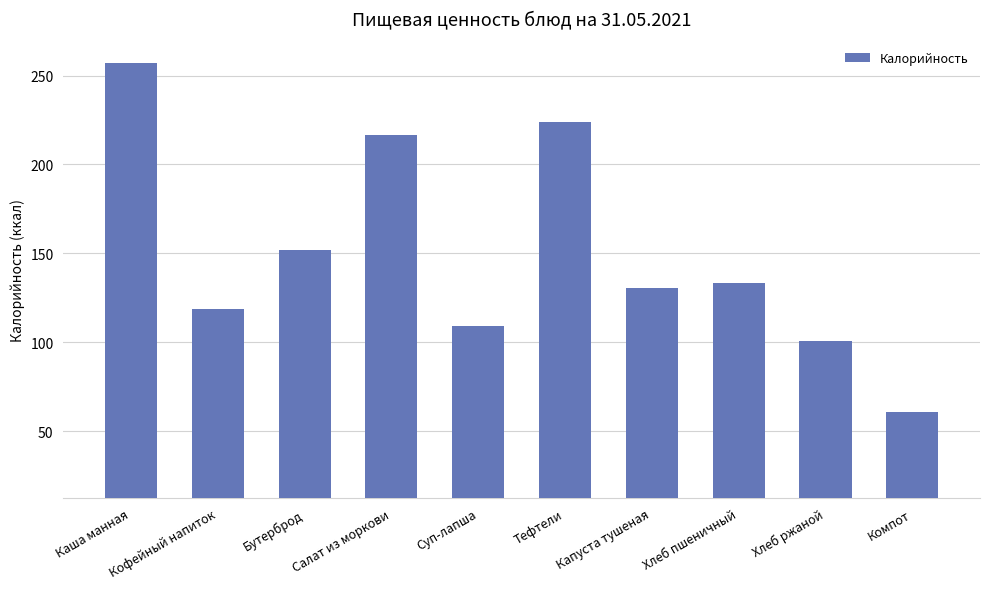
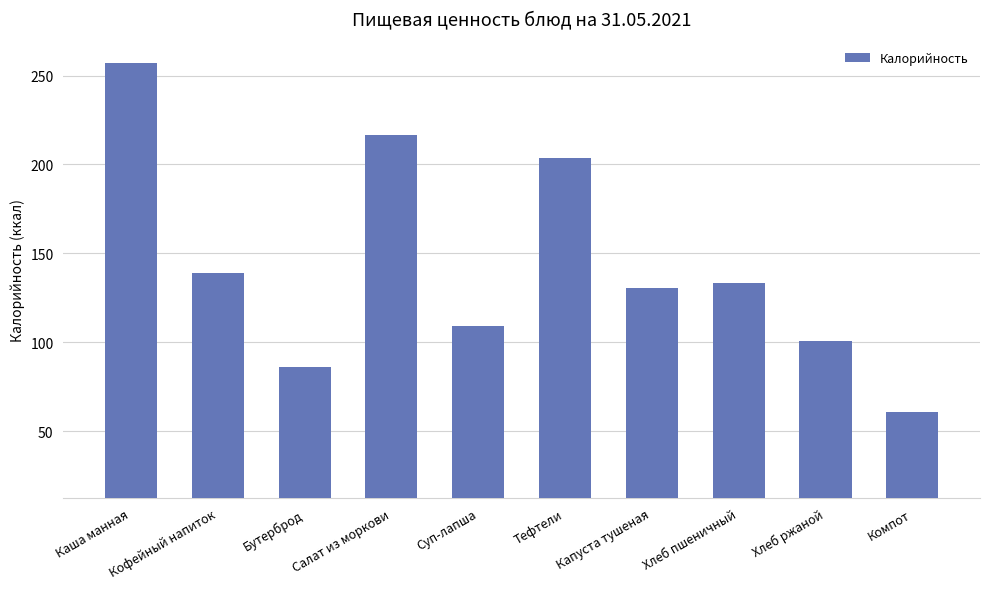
Кофейный напиток: 119 -> 139
Бутерброд: 152 -> 86
Тефтели: 224 -> 204
